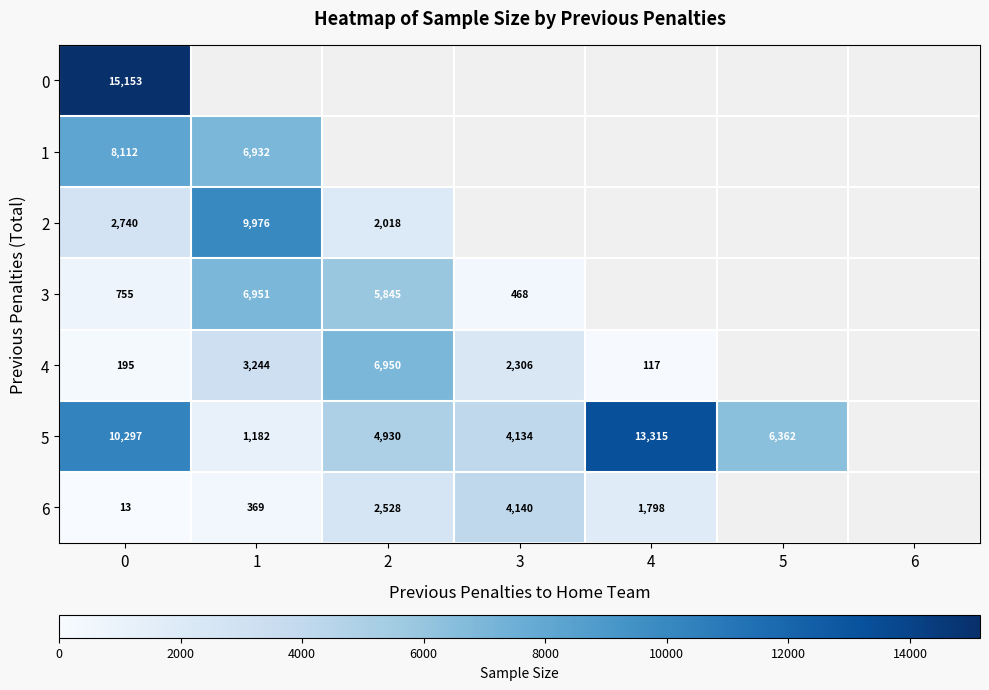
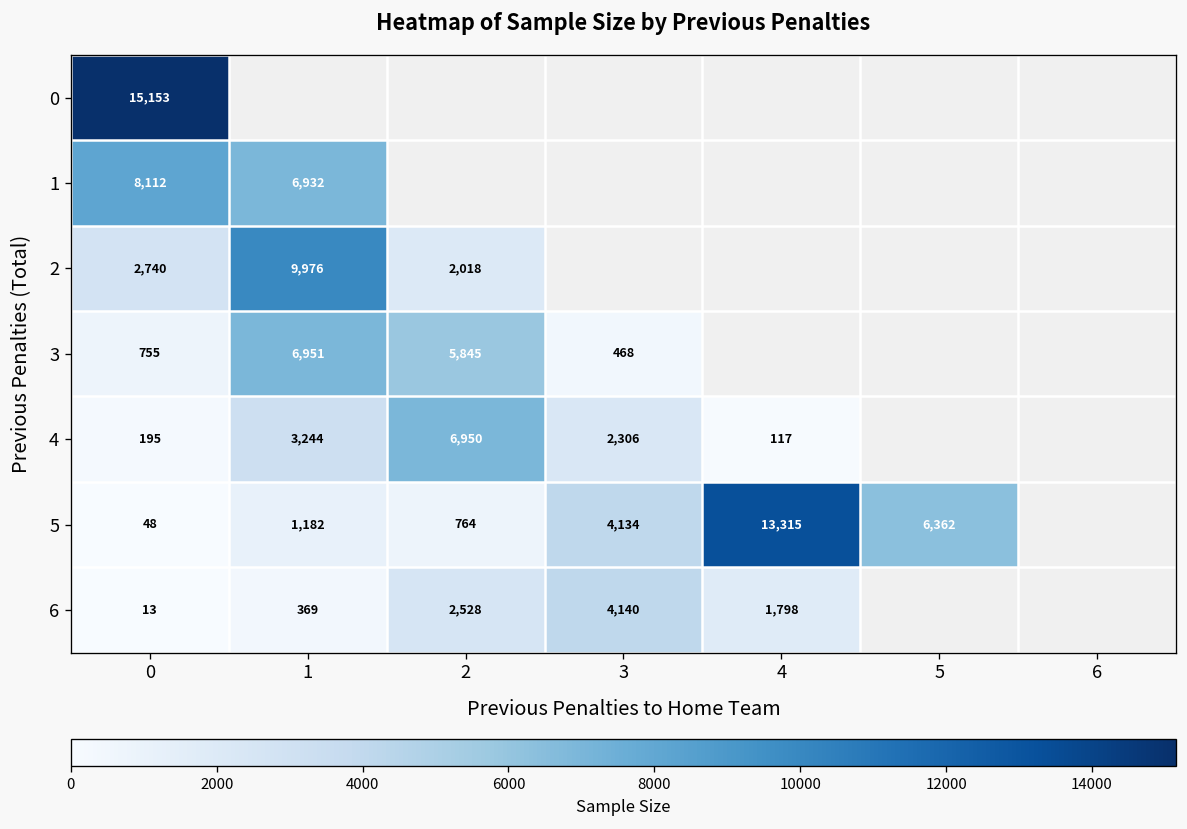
5, 0: 10,297 -> 48
5, 2: 4,930 -> 764
